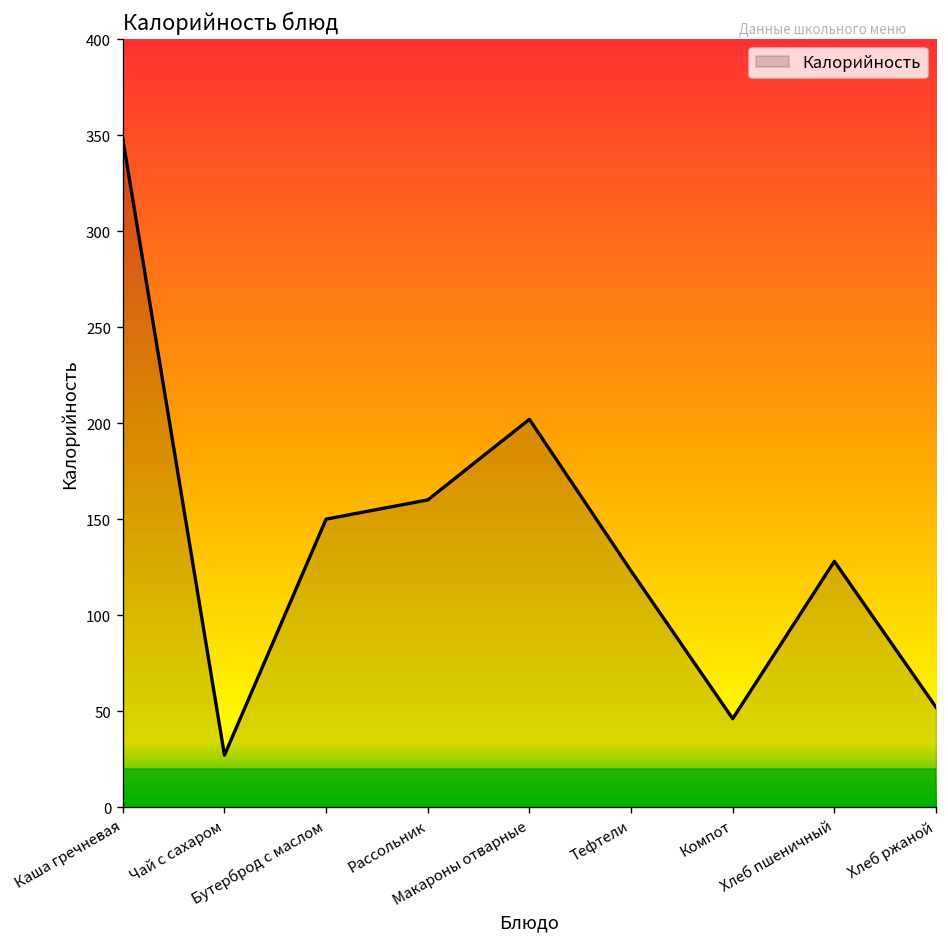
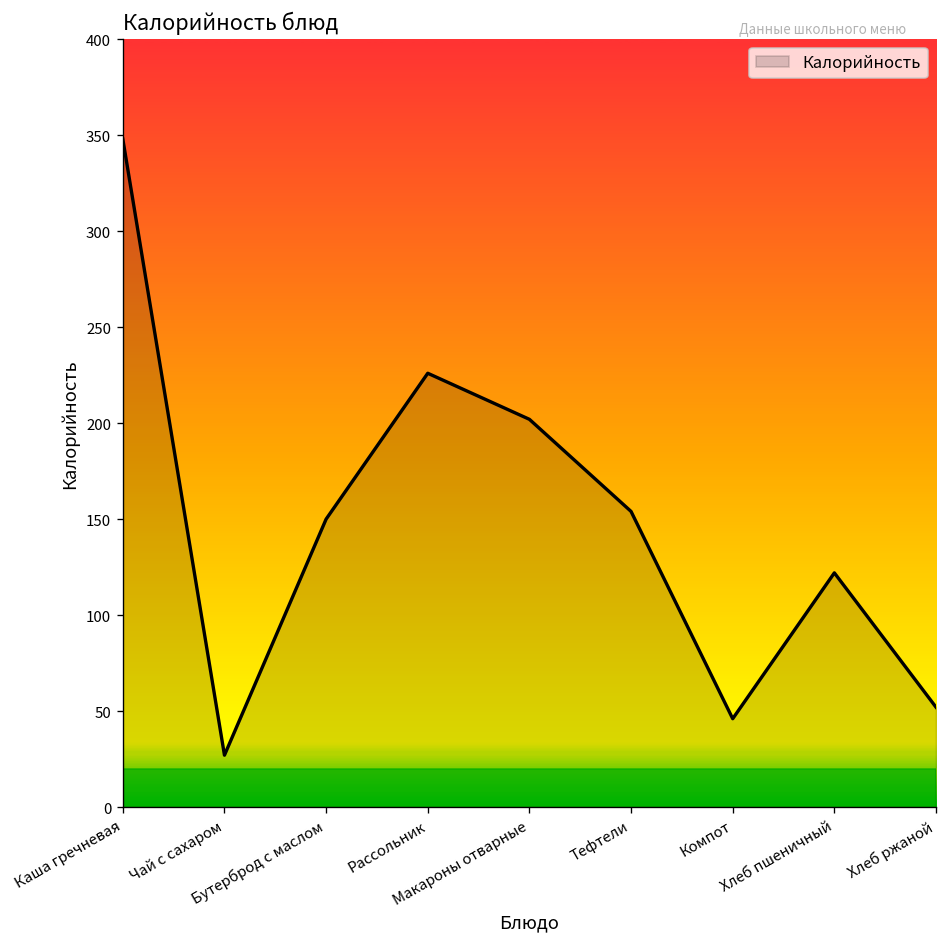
Рассольник: 160 -> 226
Тефтели: 123 -> 154
Хлеб пшеничный: 128 -> 122
